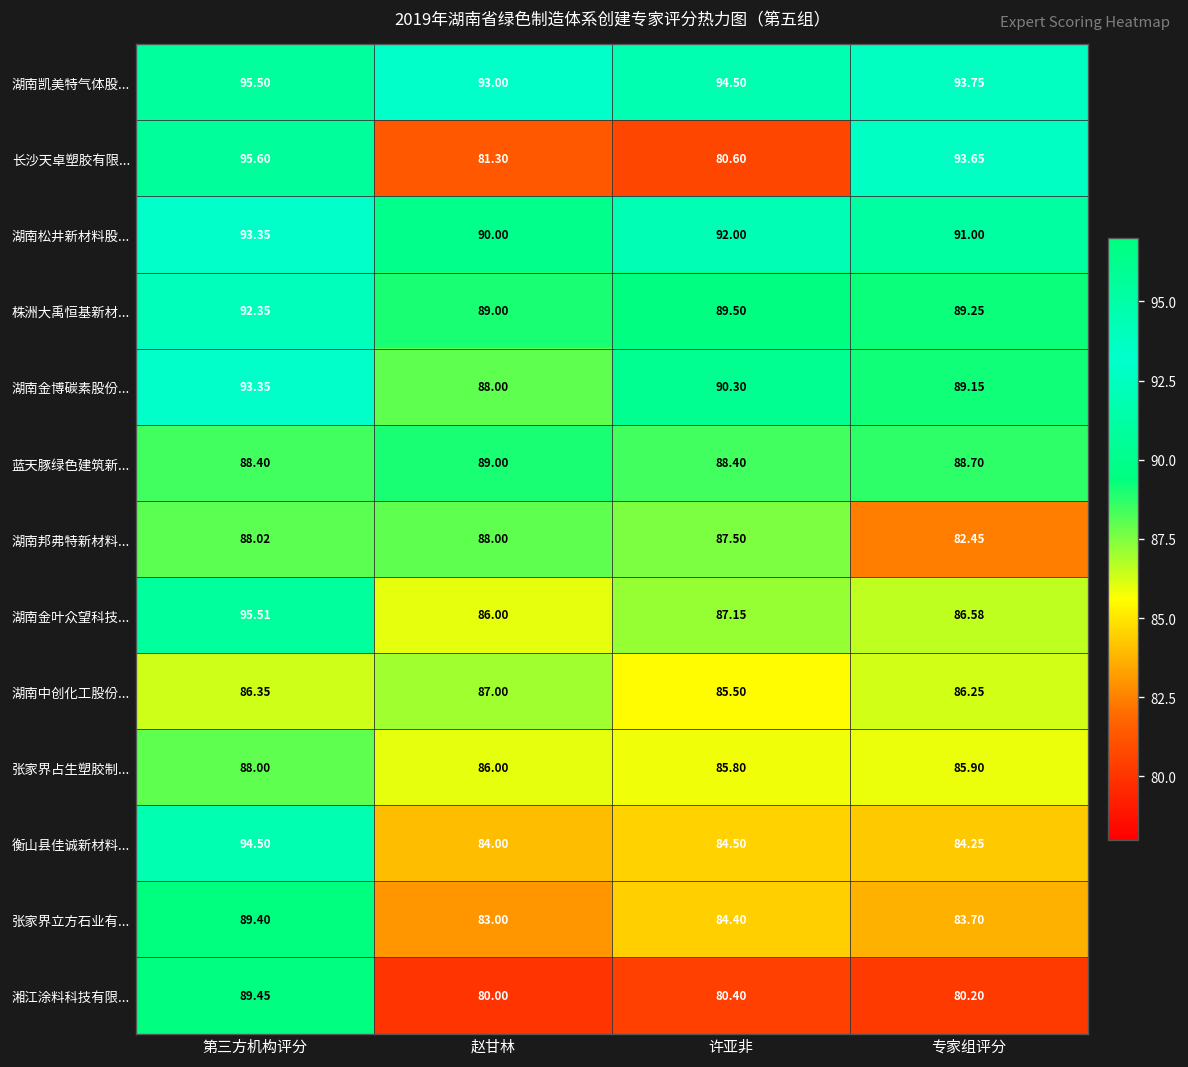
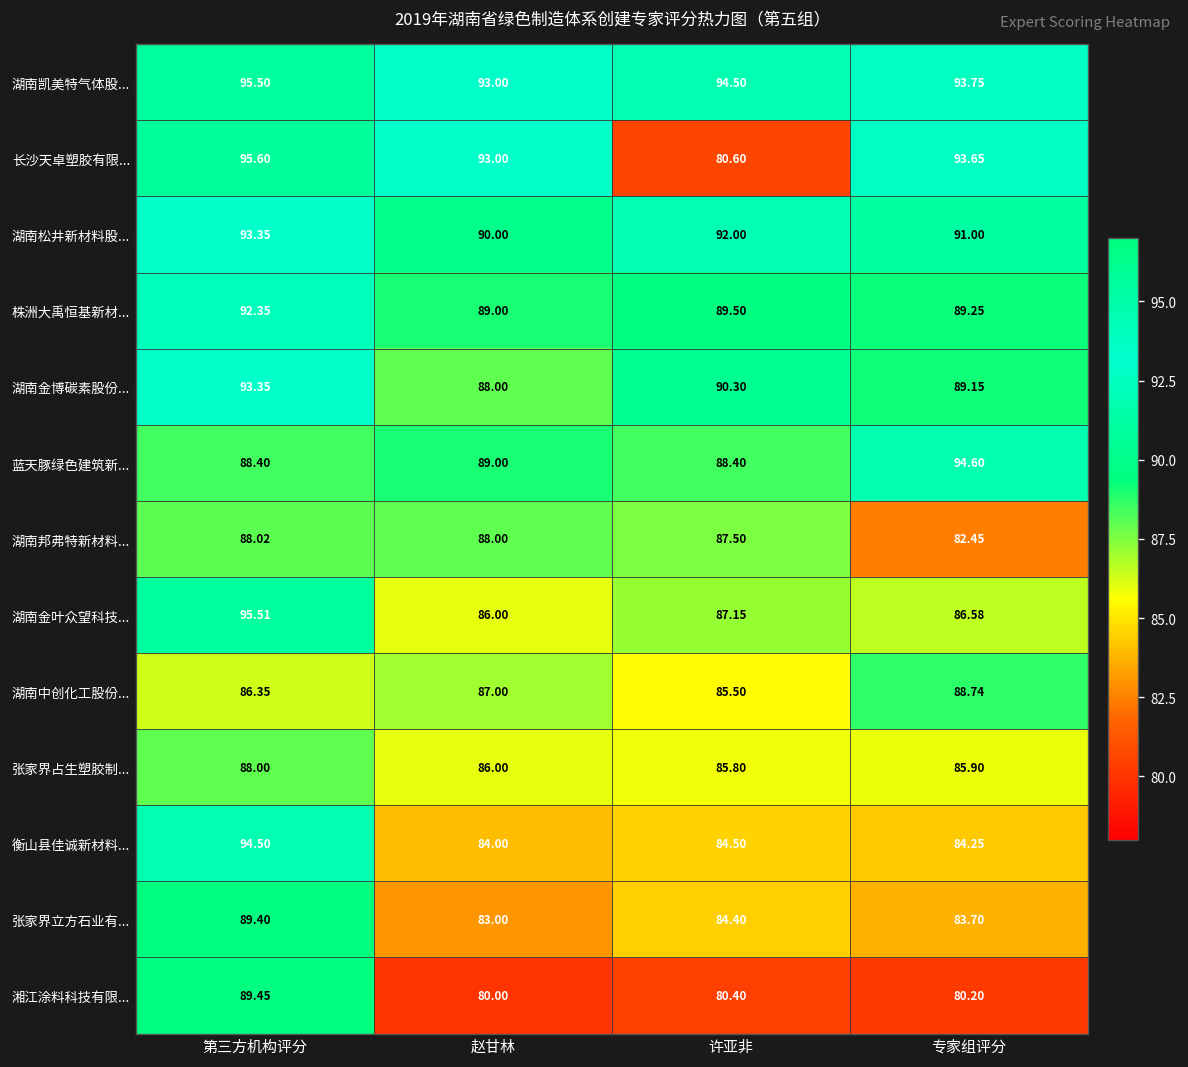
长沙天卓塑胶有限..., 赵甘林: 81.30 -> 93.00
蓝天豚绿色建筑新..., 专家组评分: 88.70 -> 94.60
湖南中创化工股份..., 专家组评分: 86.25 -> 88.74
